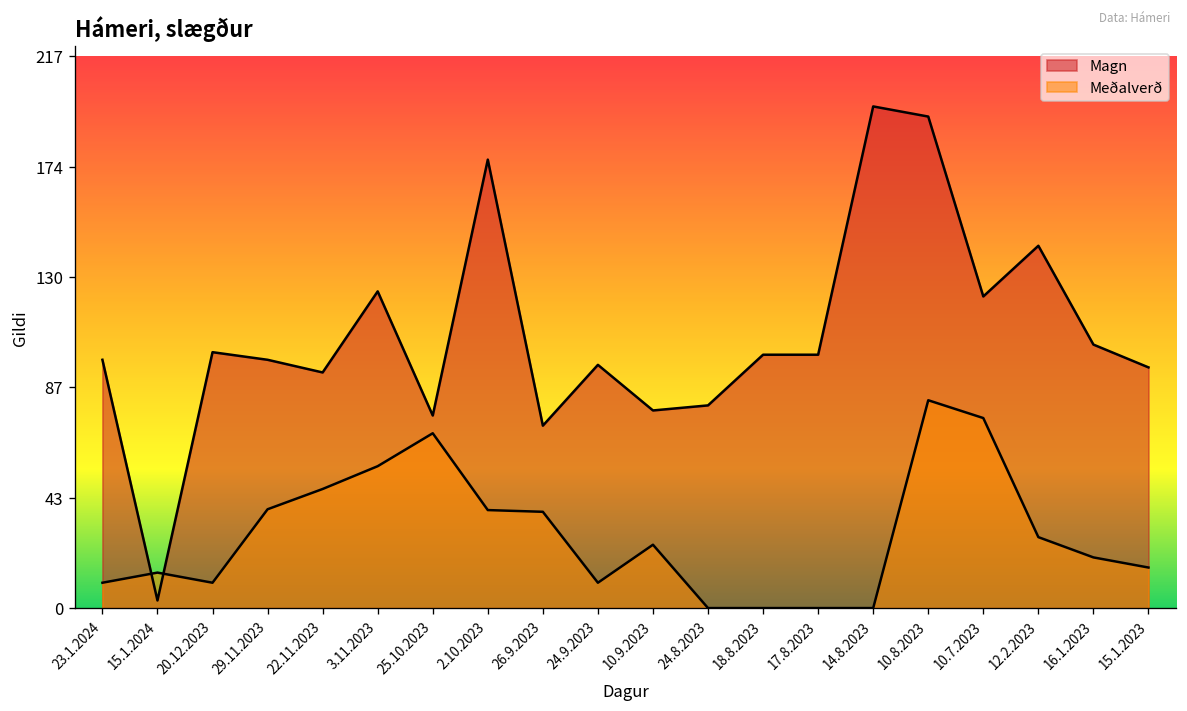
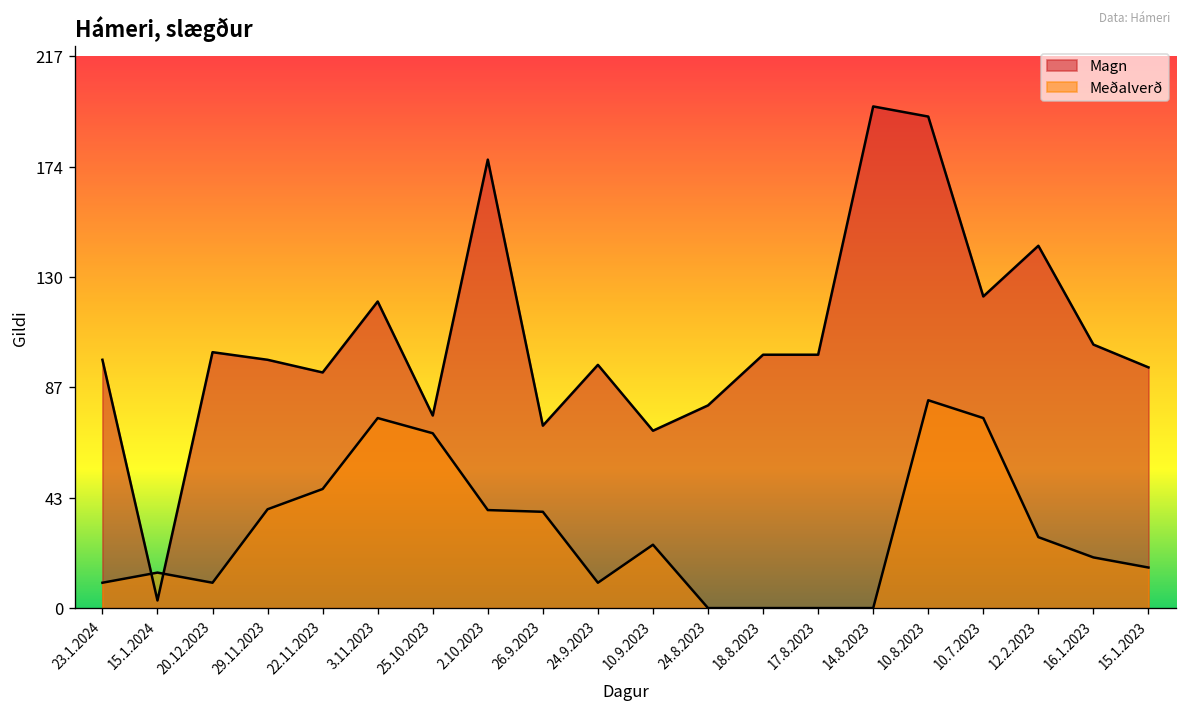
Magn, 3.11.2023: 125 -> 121
Meðalverð, 3.11.2023: 56 -> 75
Magn, 10.9.2023: 78 -> 70
